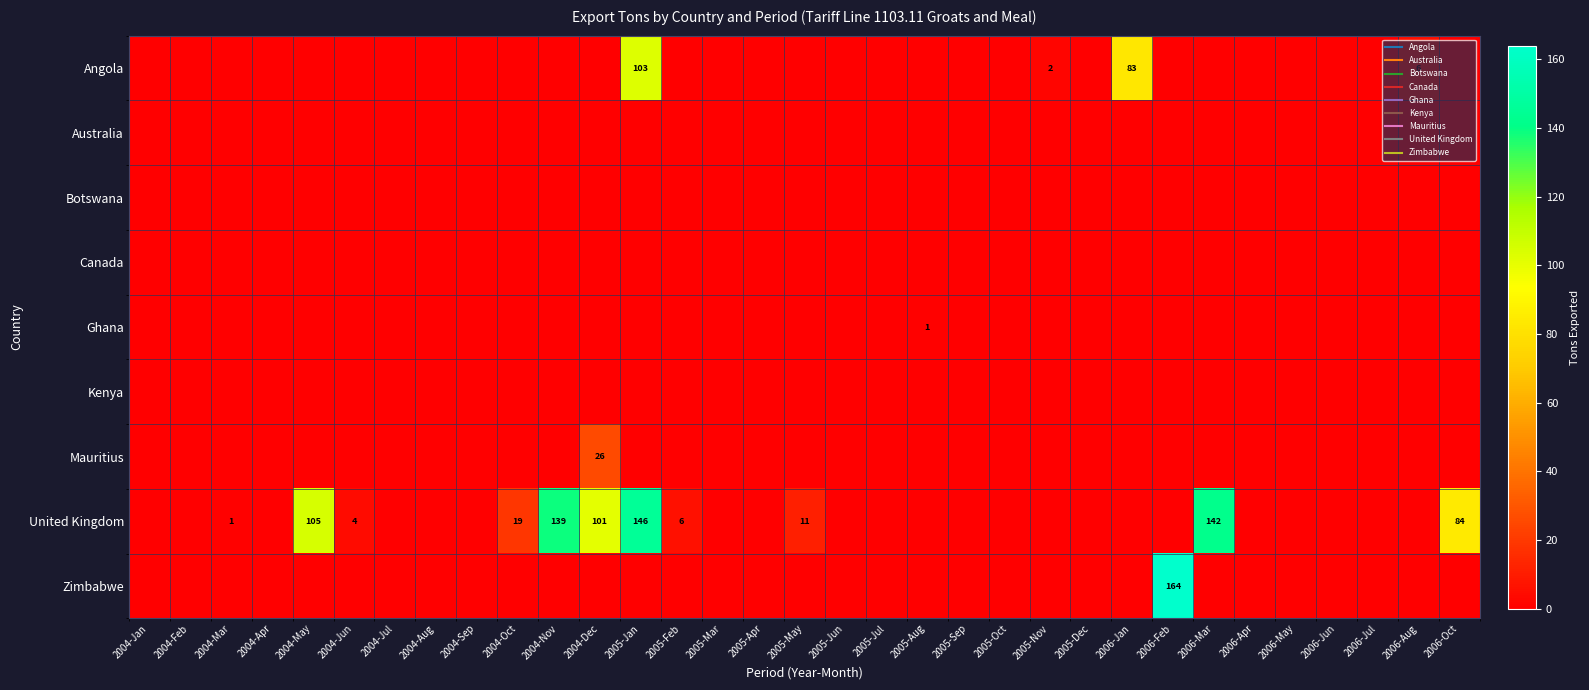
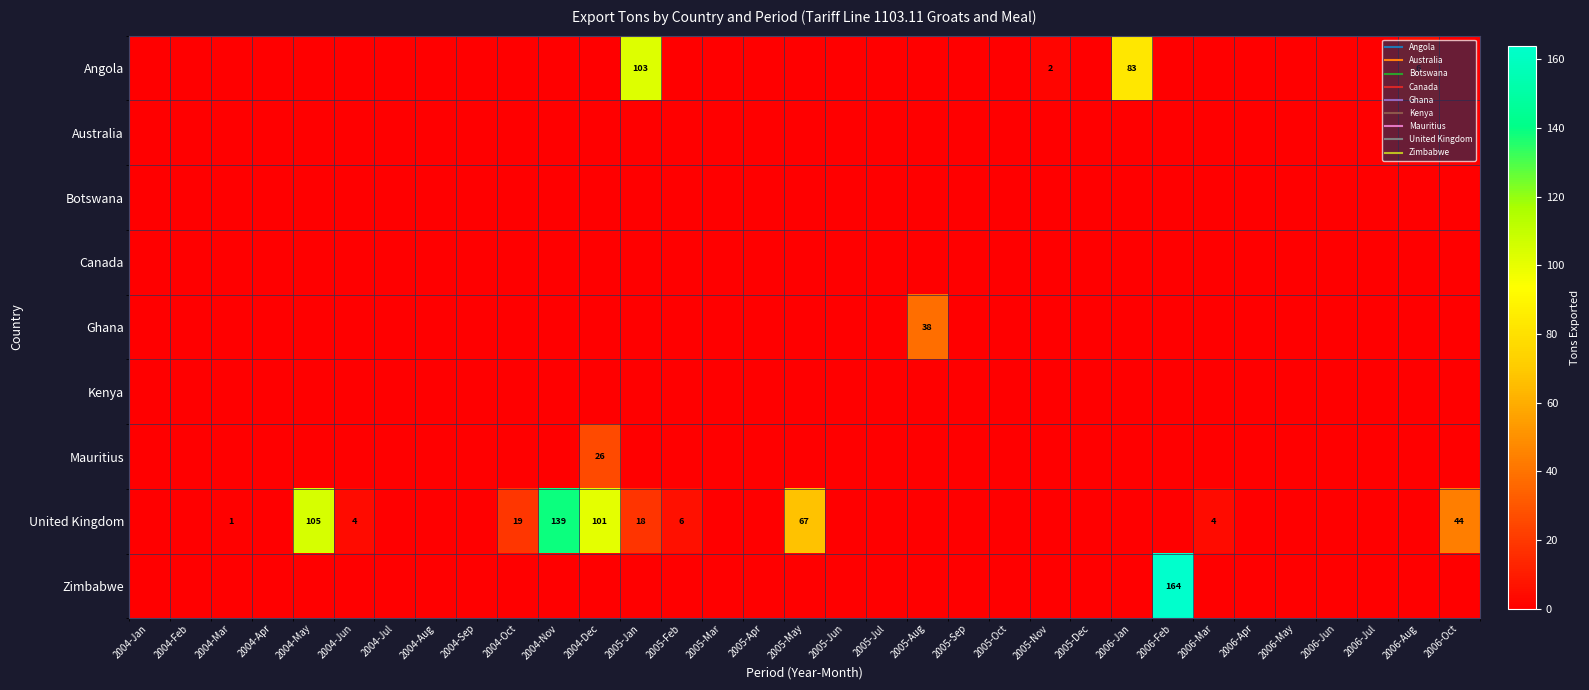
Ghana, 2005-Aug: 1 -> 38
United Kingdom, 2005-Jan: 146 -> 18
United Kingdom, 2005-May: 11 -> 67
United Kingdom, 2006-Mar: 142 -> 4
United Kingdom, 2006-Oct: 84 -> 44
